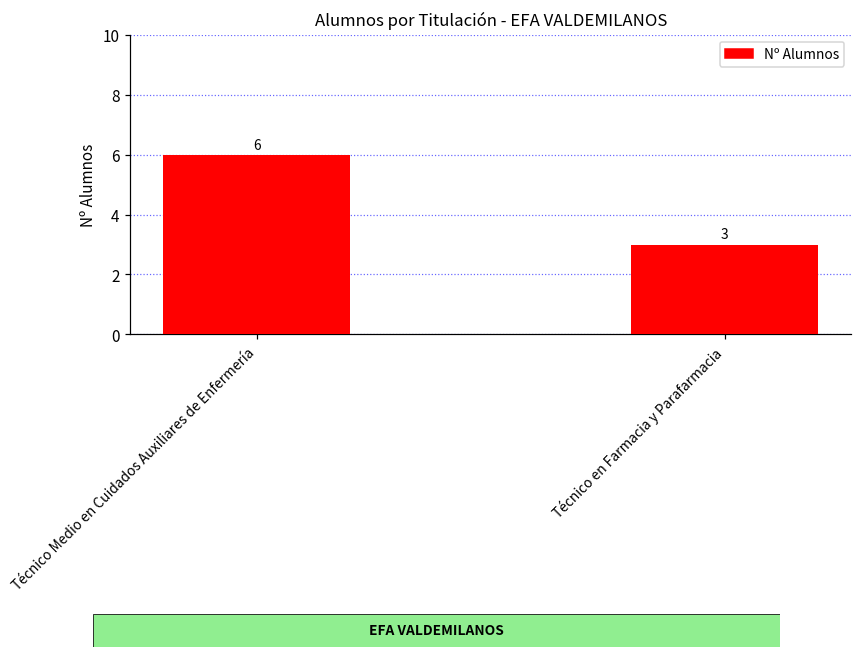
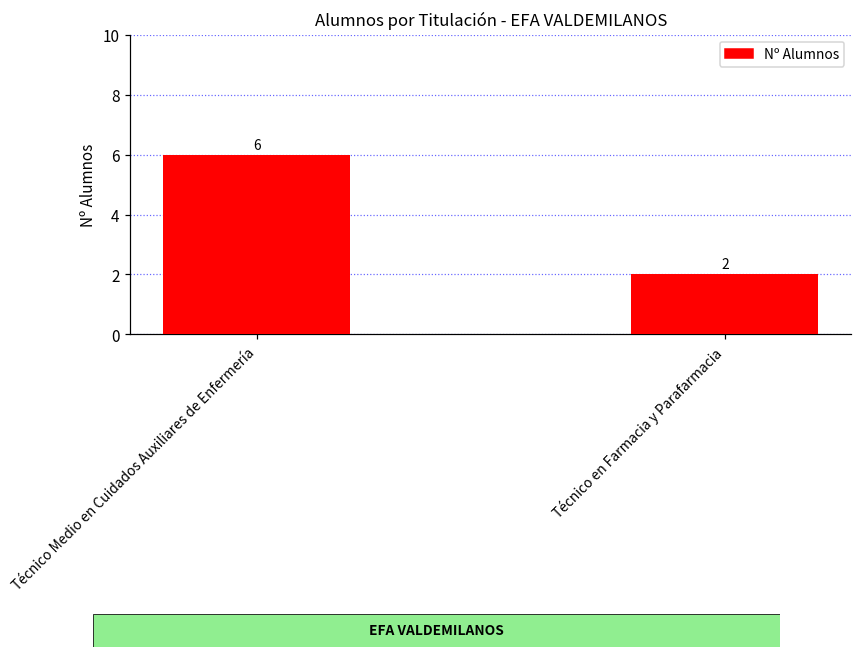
Técnico en Farmacia y Parafarmacia: 3 -> 2
